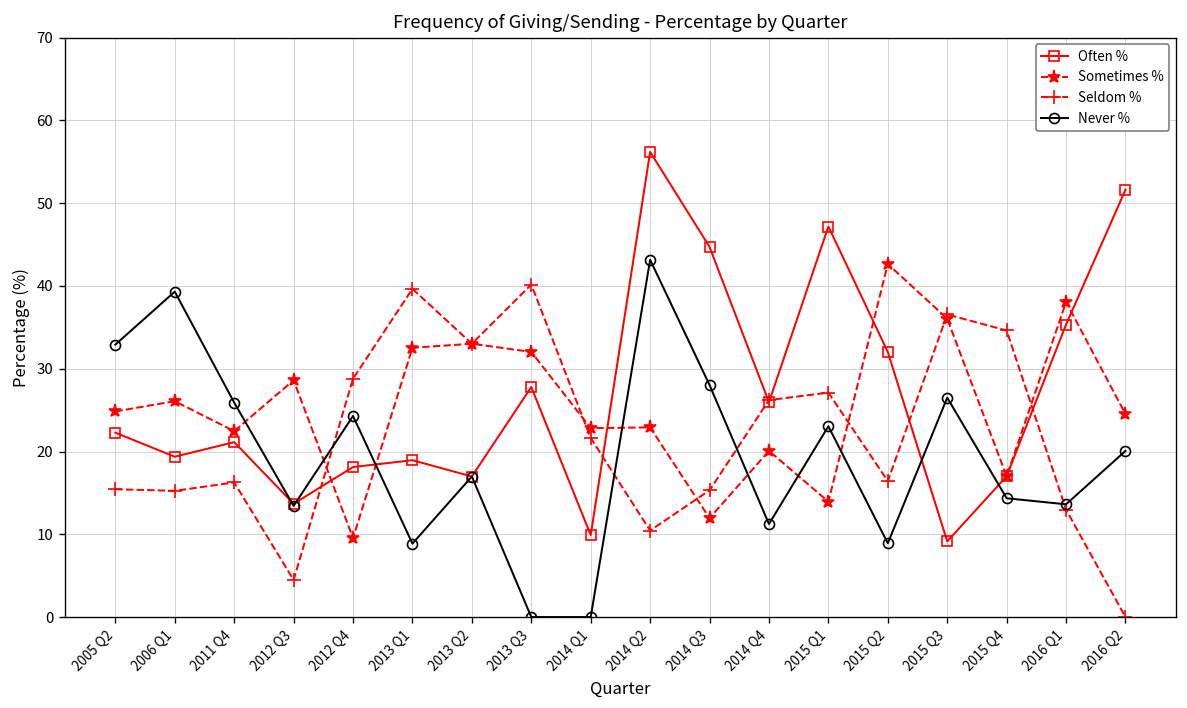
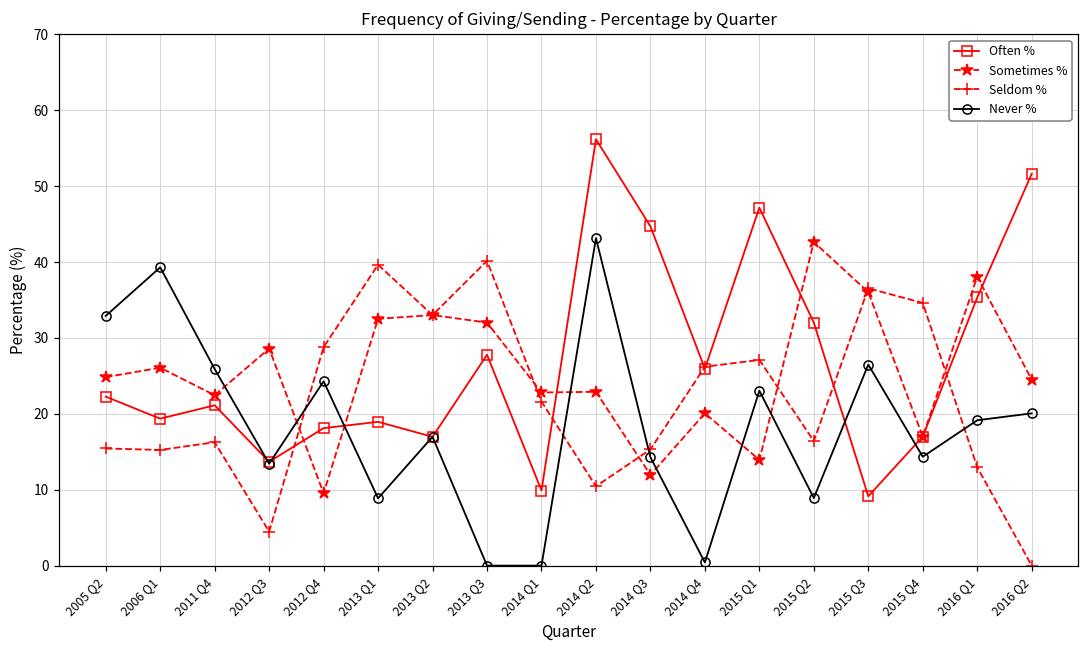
Never %, 2014 Q3: 28 -> 14
Never %, 2014 Q4: 11 -> 0
Never %, 2016 Q1: 14 -> 19
